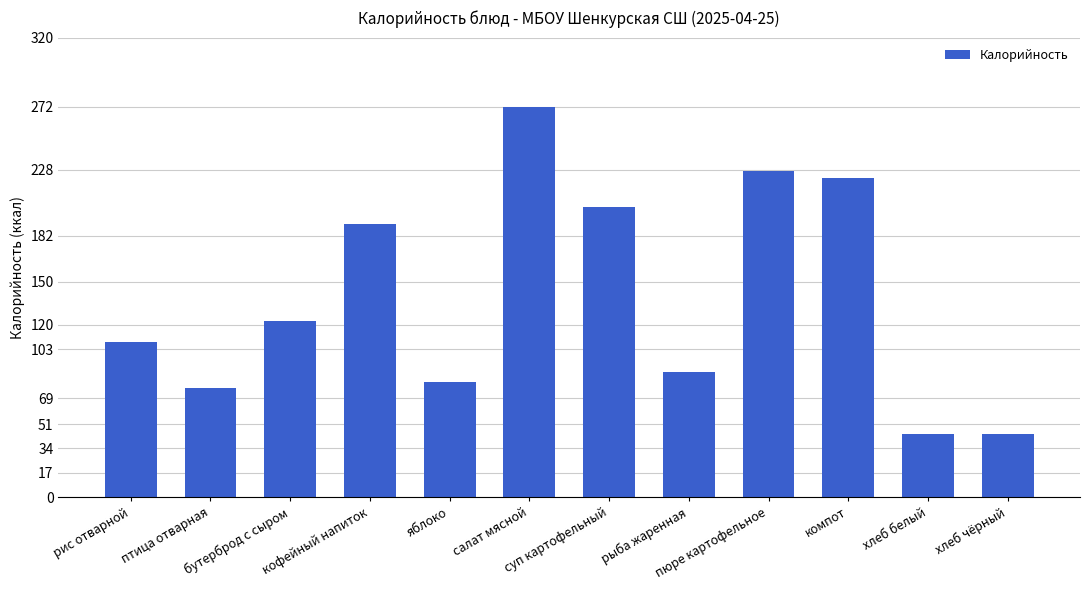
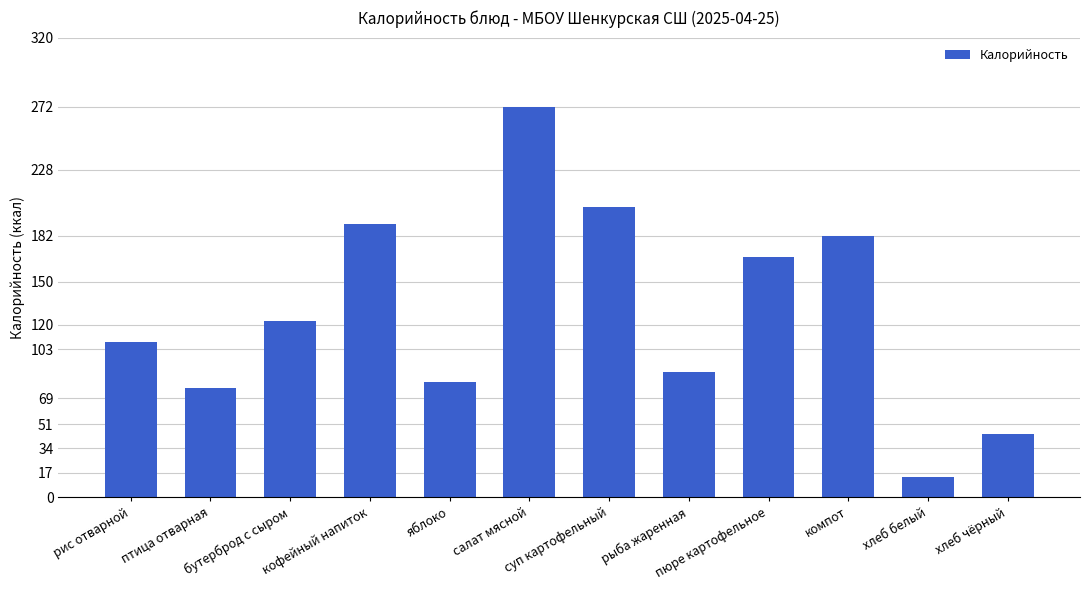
пюре картофельное: 227 -> 167
компот: 222 -> 182
хлеб белый: 44 -> 14
